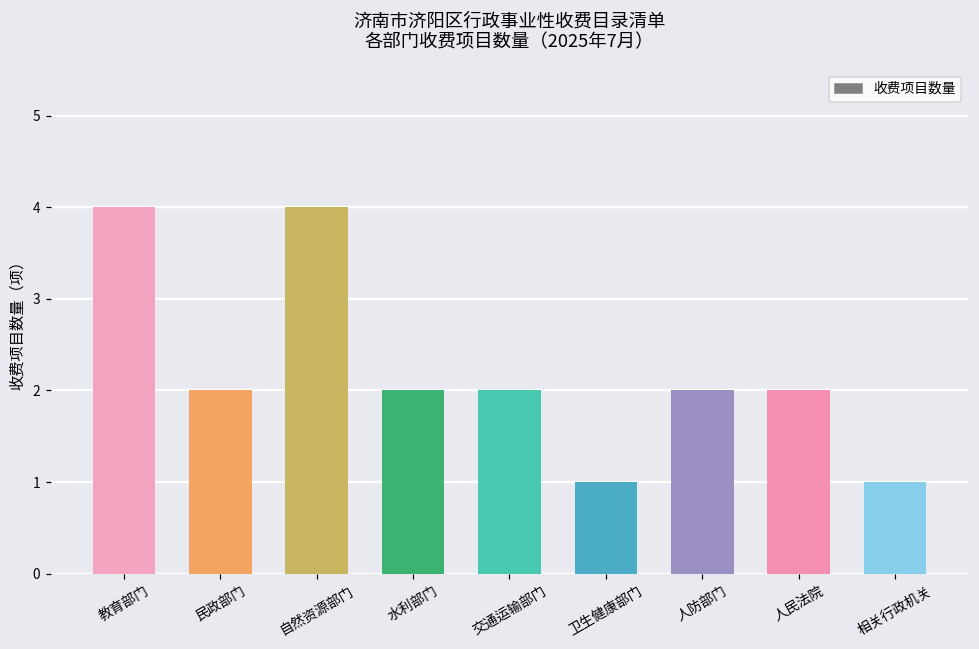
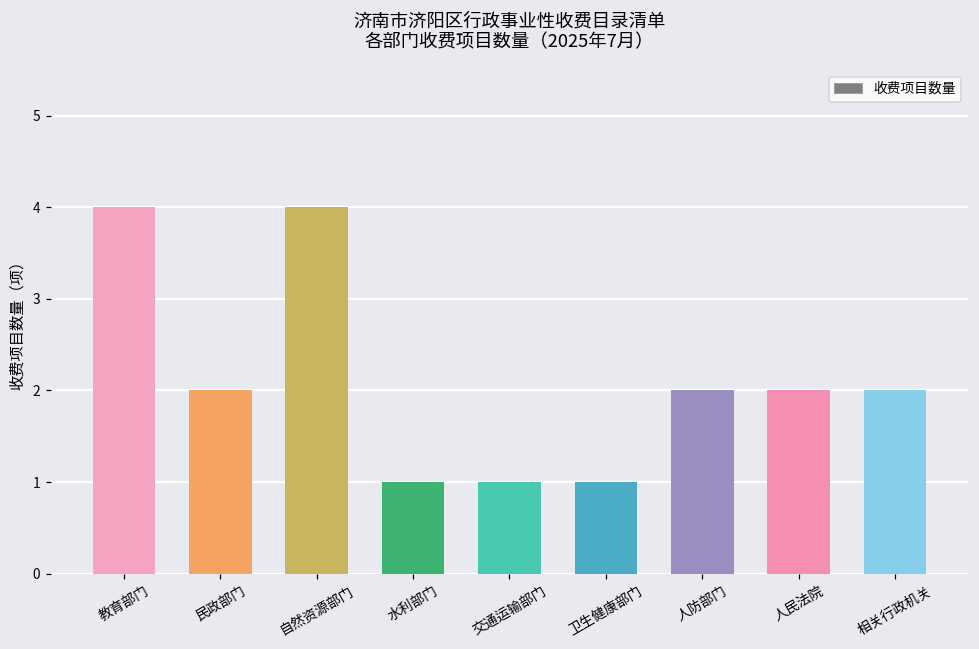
水利部门: 2 -> 1
交通运输部门: 2 -> 1
相关行政机关: 1 -> 2
